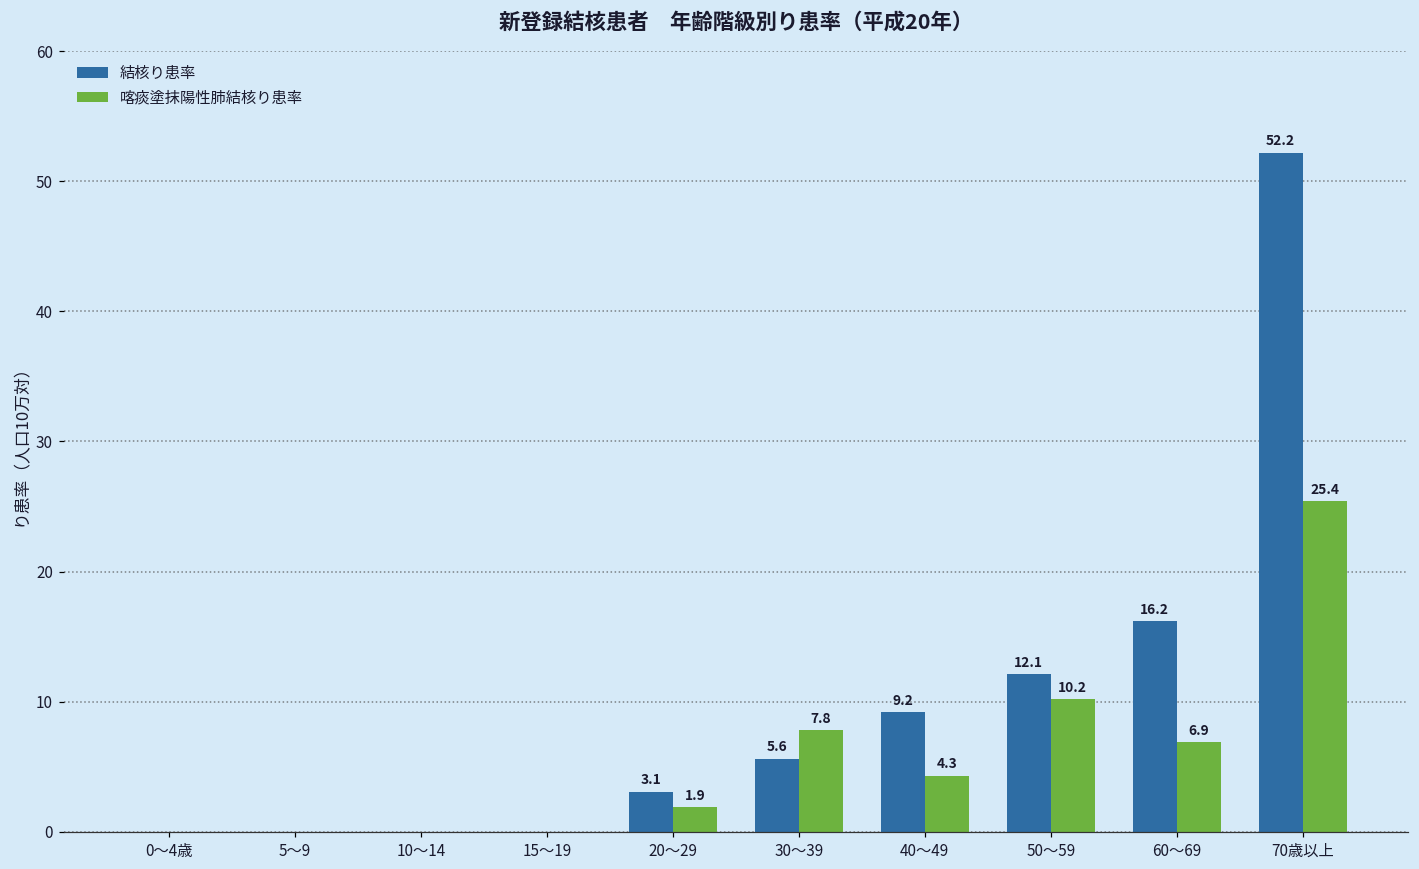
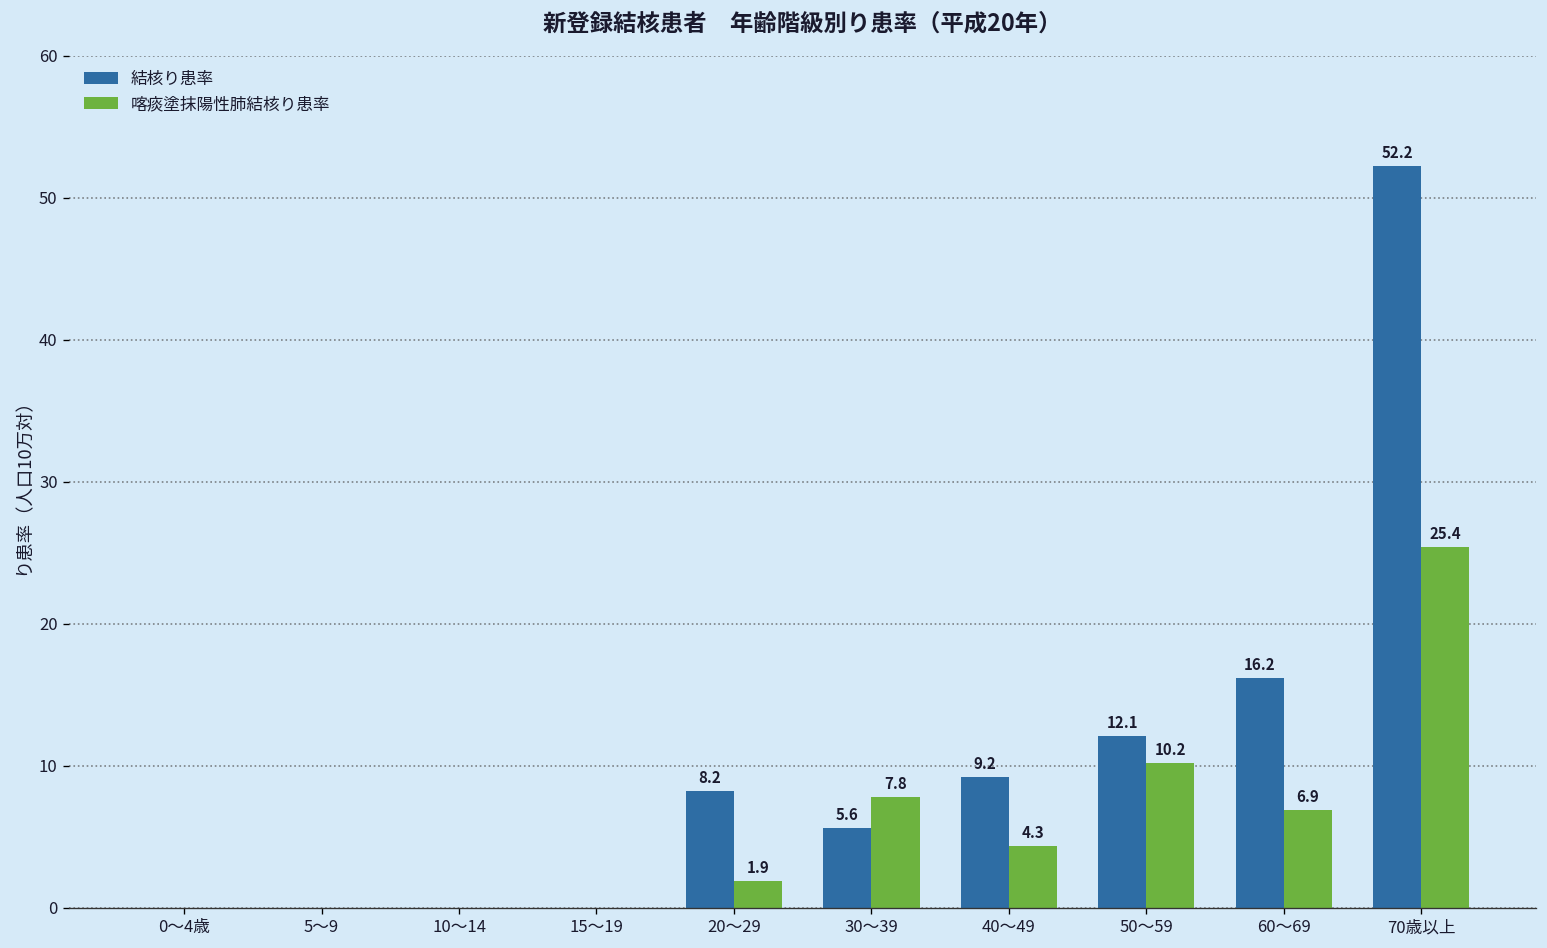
結核り患率, 20～29: 3.1 -> 8.2
